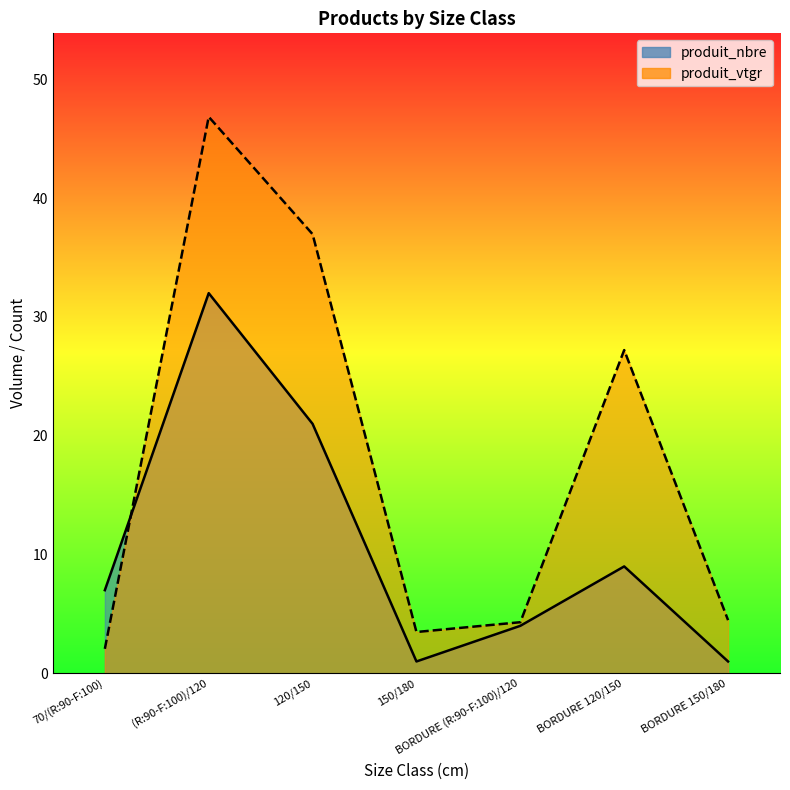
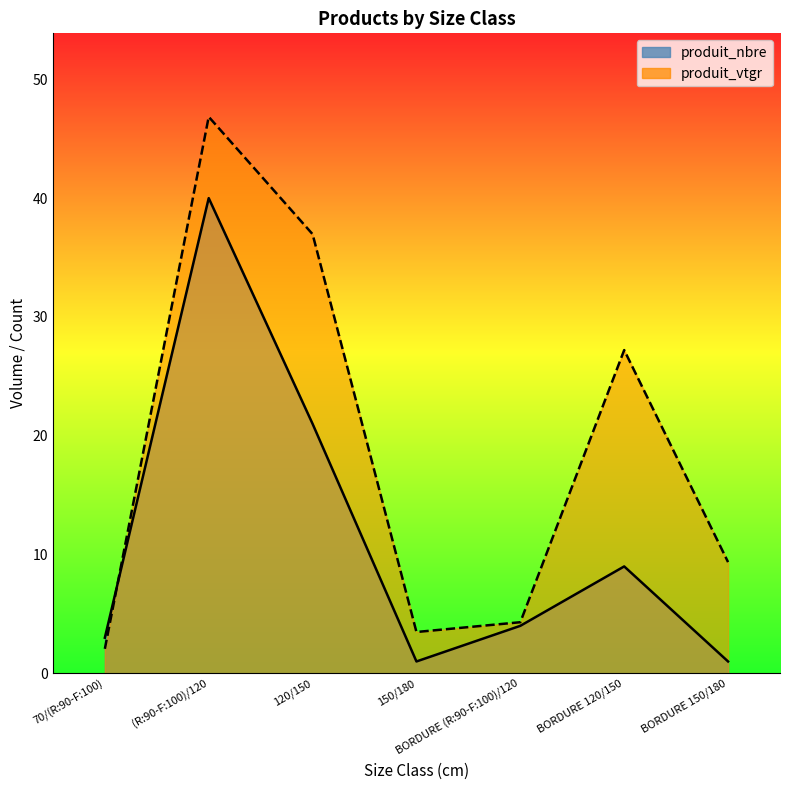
produit_nbre, 70/(R:90-F:100): 7 -> 3
produit_nbre, (R:90-F:100)/120: 32 -> 40
produit_vtgr, BORDURE 150/180: 4.5 -> 9.4
